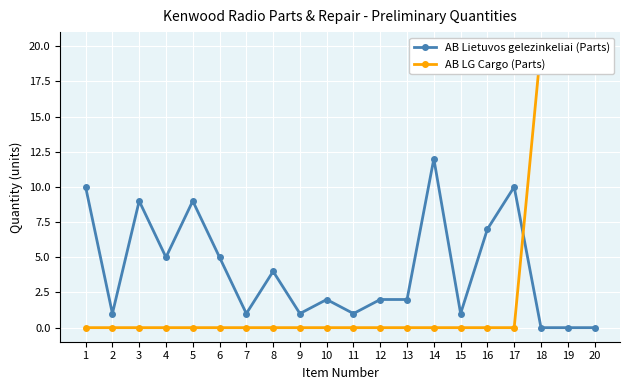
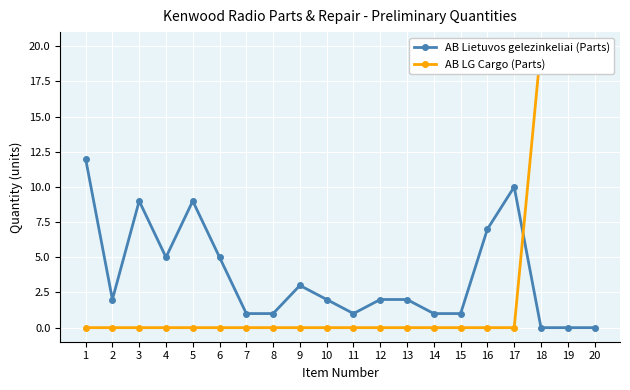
AB Lietuvos gelezinkeliai (Parts), 1: 10 -> 12
AB Lietuvos gelezinkeliai (Parts), 2: 1 -> 2
AB Lietuvos gelezinkeliai (Parts), 8: 4 -> 1
AB Lietuvos gelezinkeliai (Parts), 9: 1 -> 3
AB Lietuvos gelezinkeliai (Parts), 14: 12 -> 1
